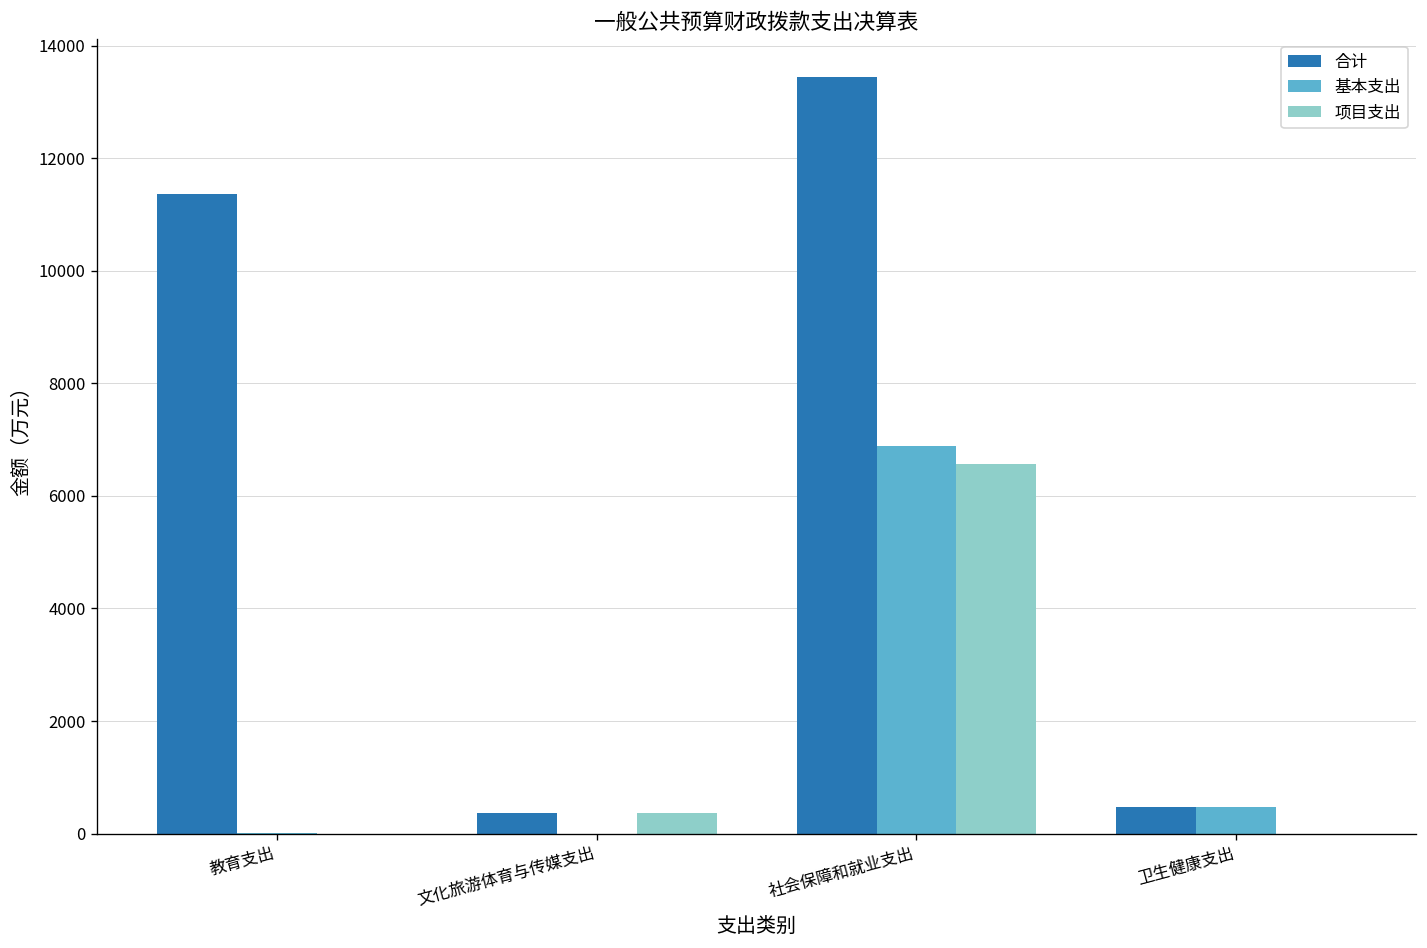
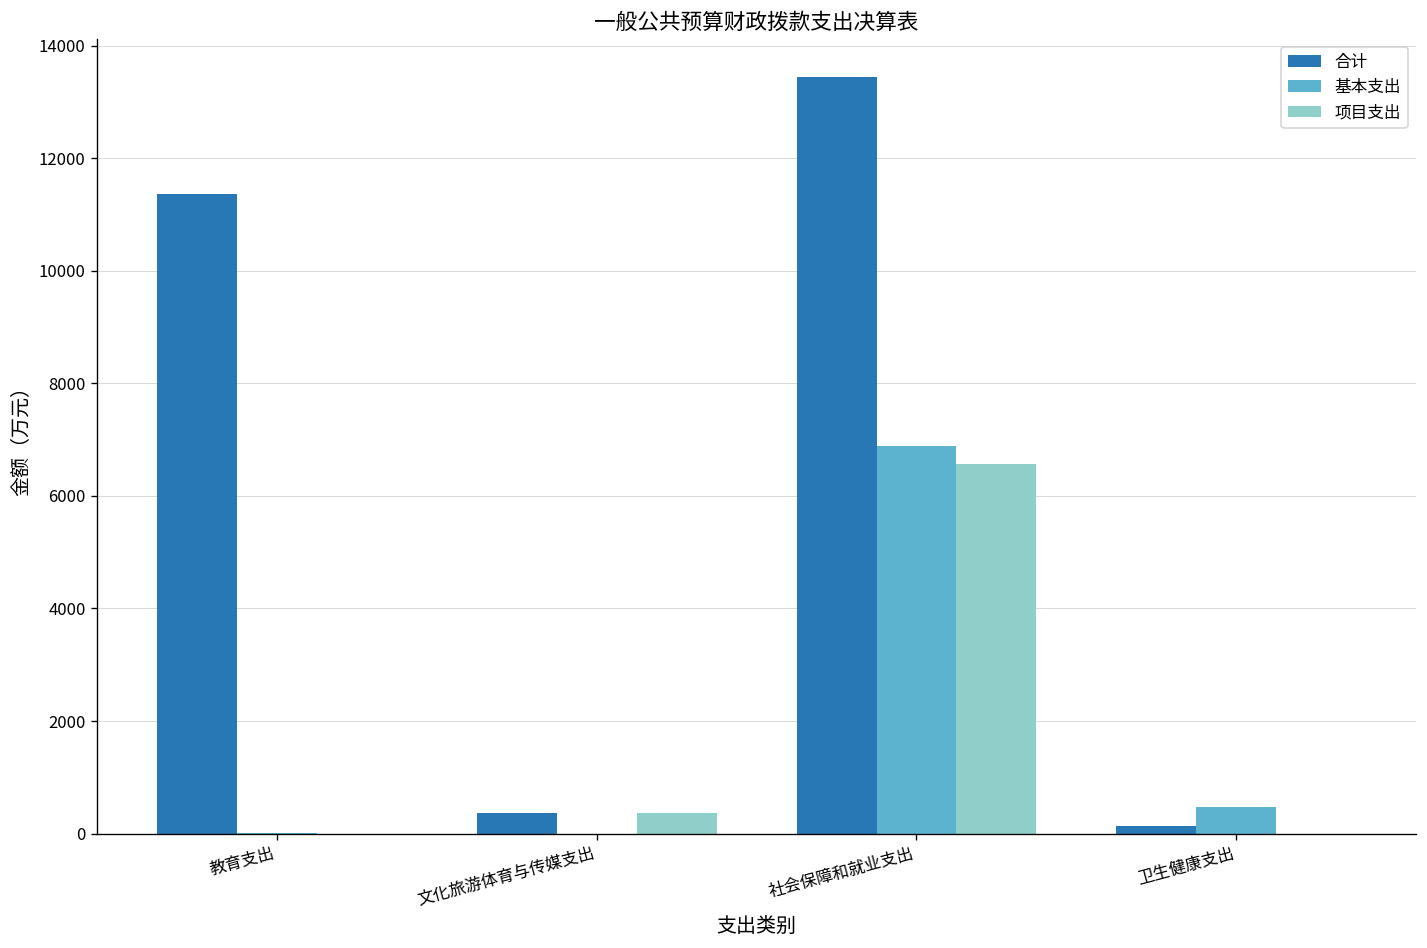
合计, 卫生健康支出: 500 -> 100
